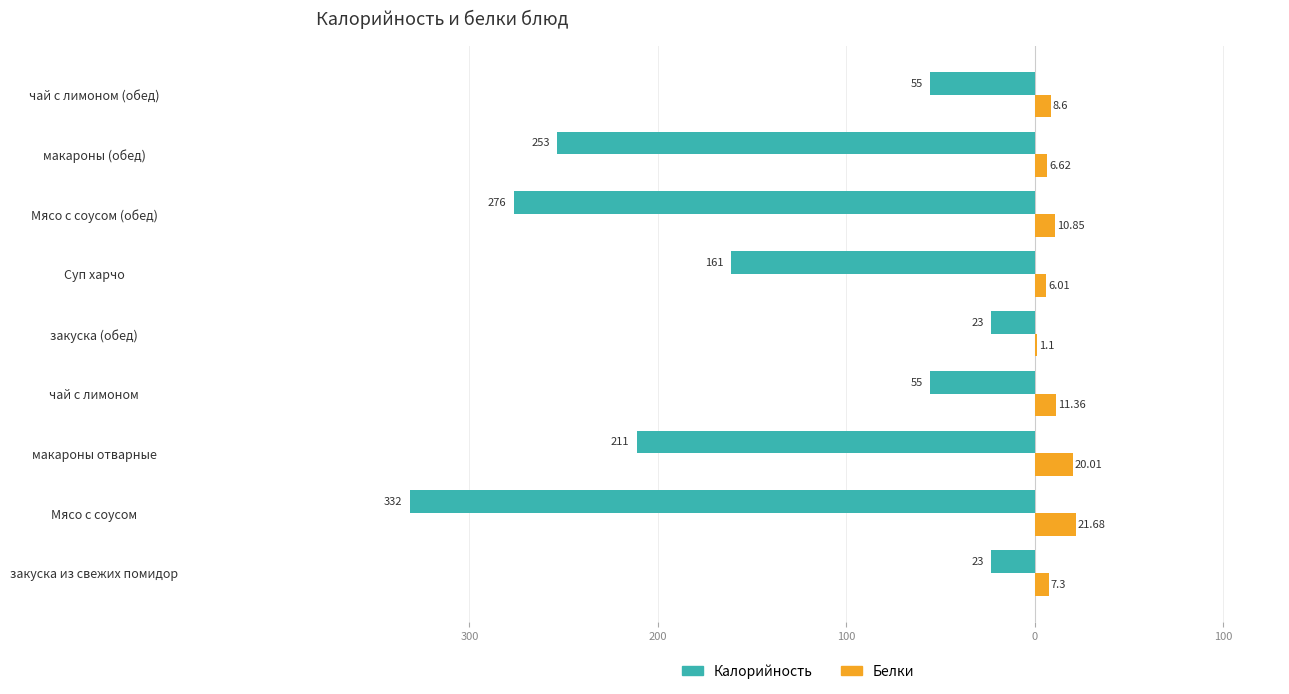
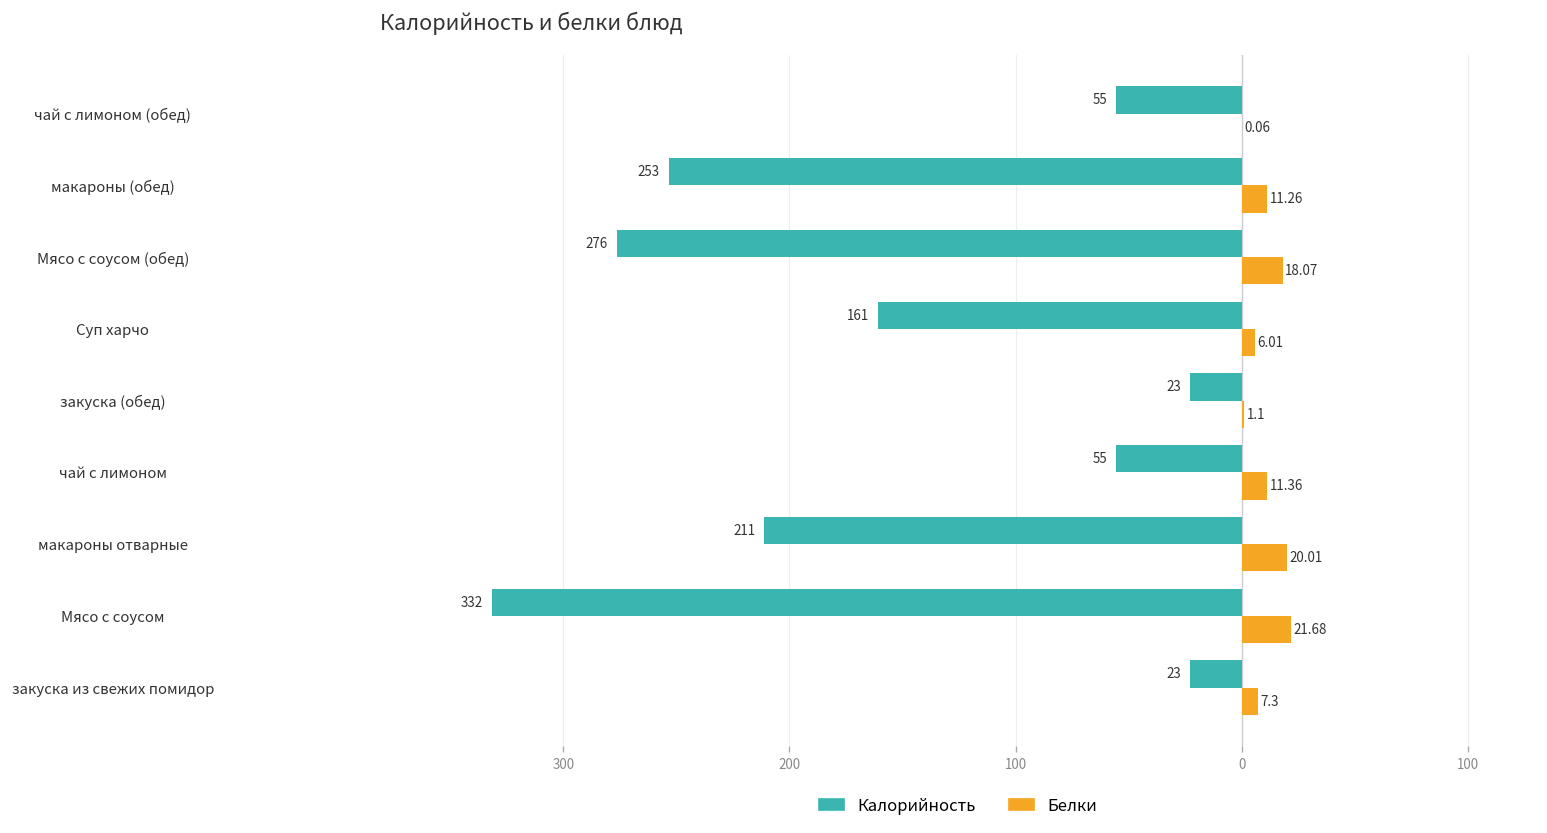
Белки, чай с лимоном (обед): 8.6 -> 0.06
Белки, макароны (обед): 6.62 -> 11.26
Белки, Мясо с соусом (обед): 10.85 -> 18.07
